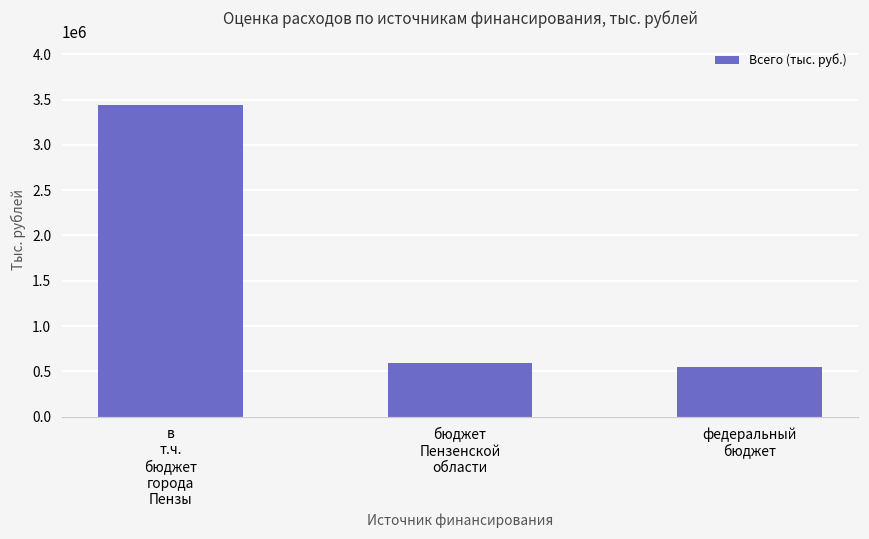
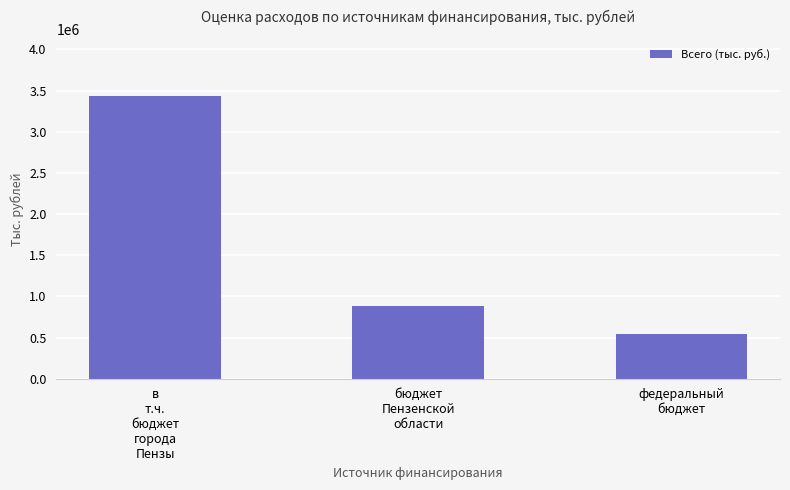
бюджет Пензенской области: 600000 -> 900000
